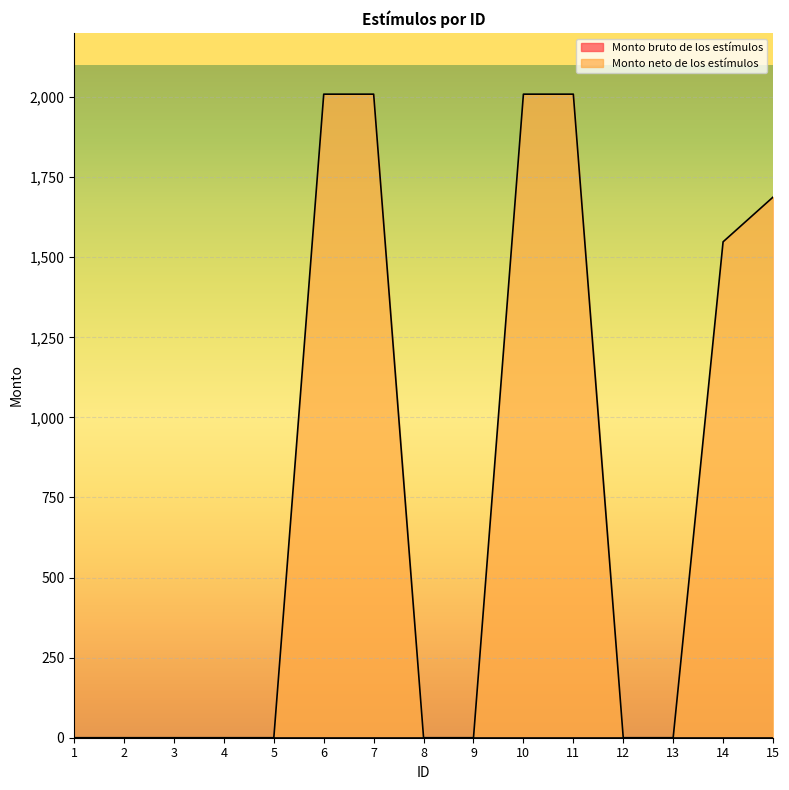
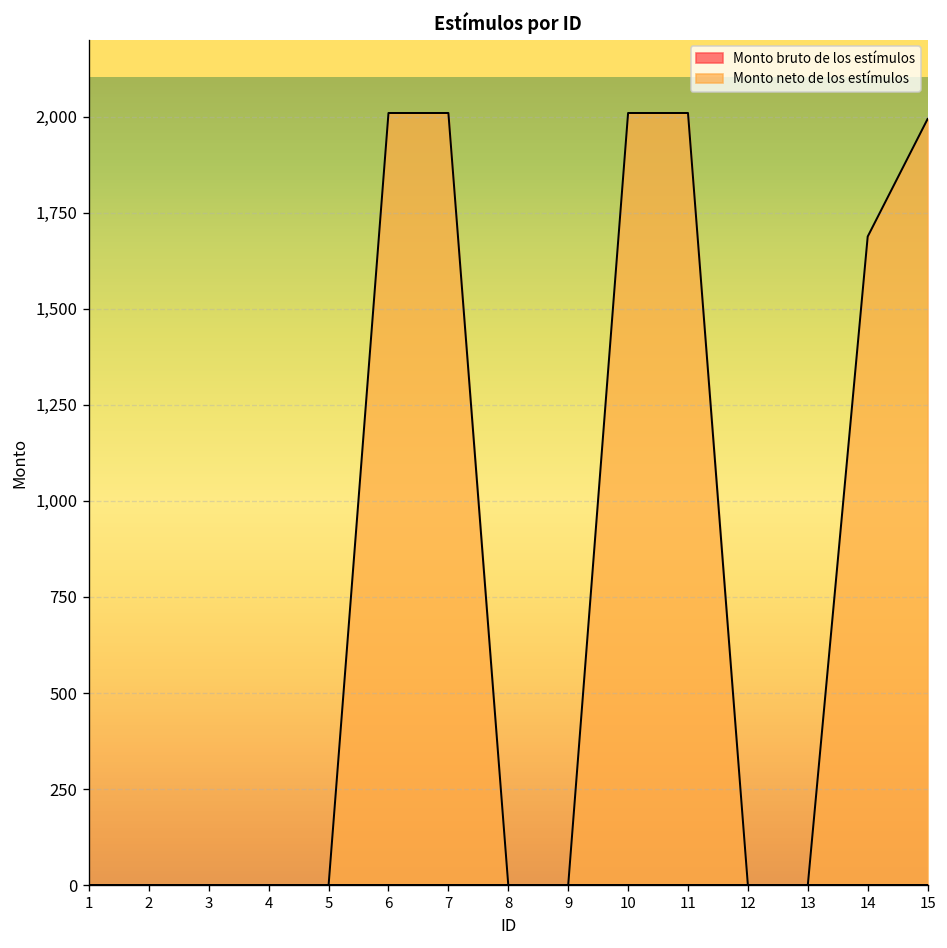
Monto neto de los estímulos, 14: 1,550 -> 1,690
Monto neto de los estímulos, 15: 1,690 -> 1,990
